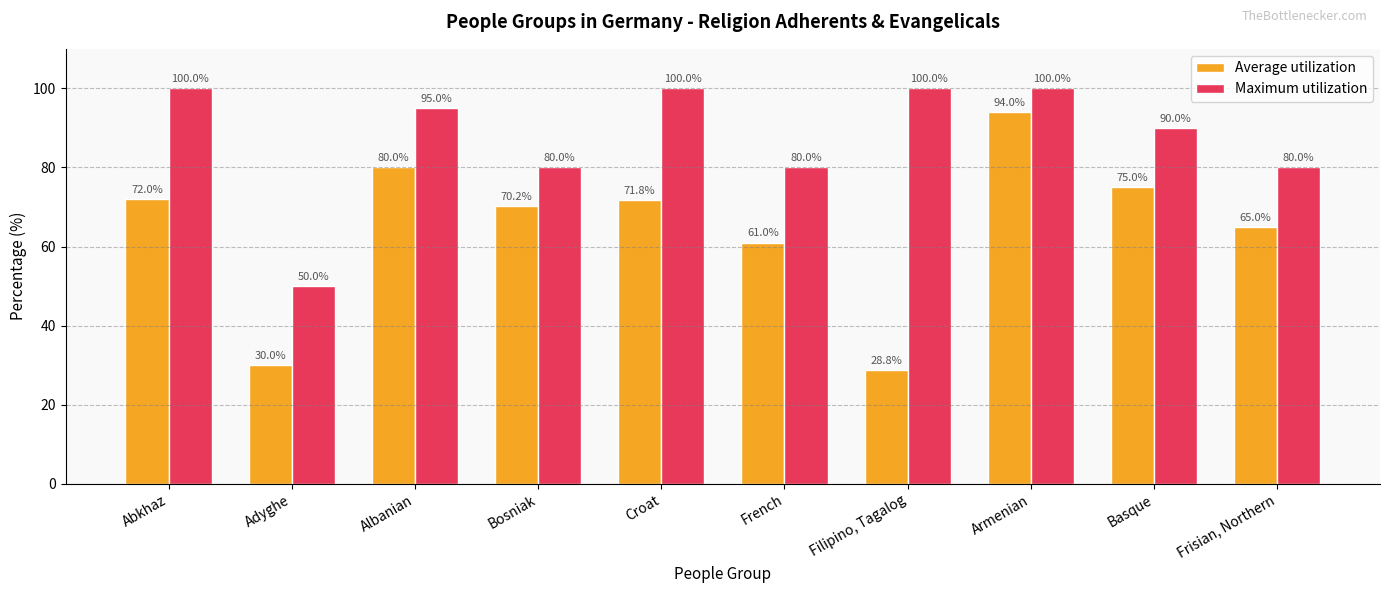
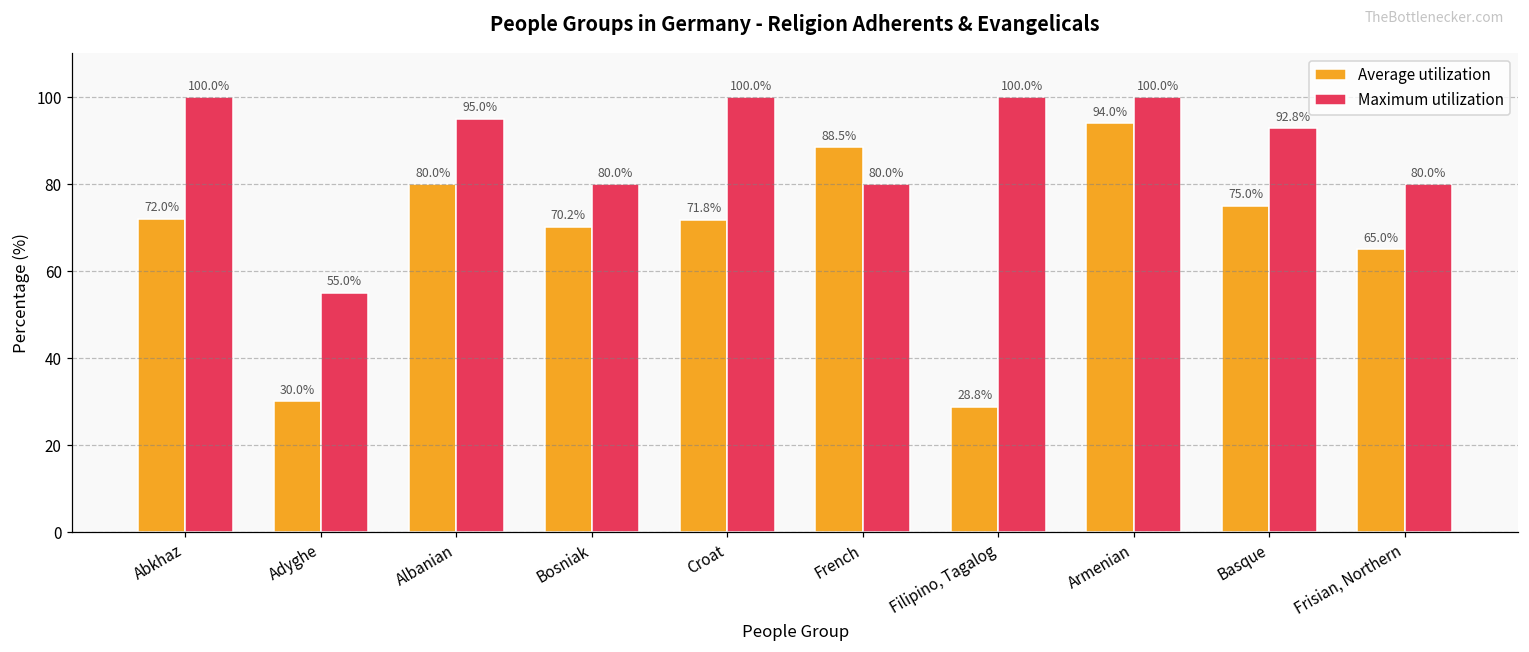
Maximum utilization, Adyghe: 50.0% -> 55.0%
Average utilization, French: 61.0% -> 88.5%
Maximum utilization, Basque: 90.0% -> 92.8%
